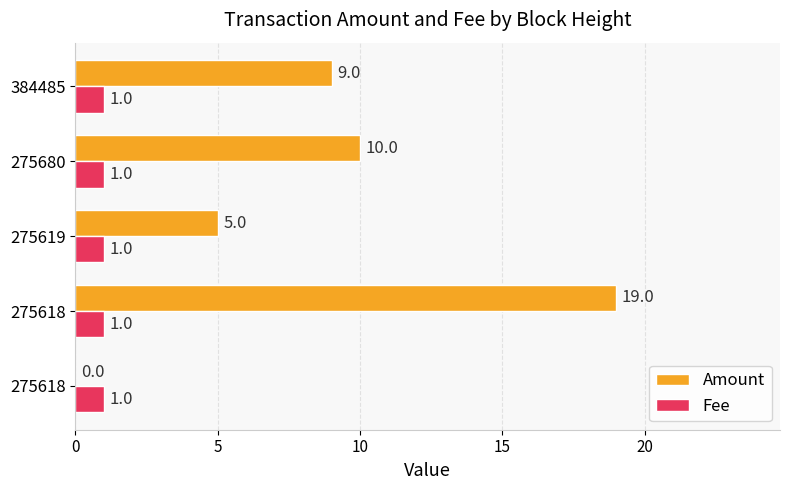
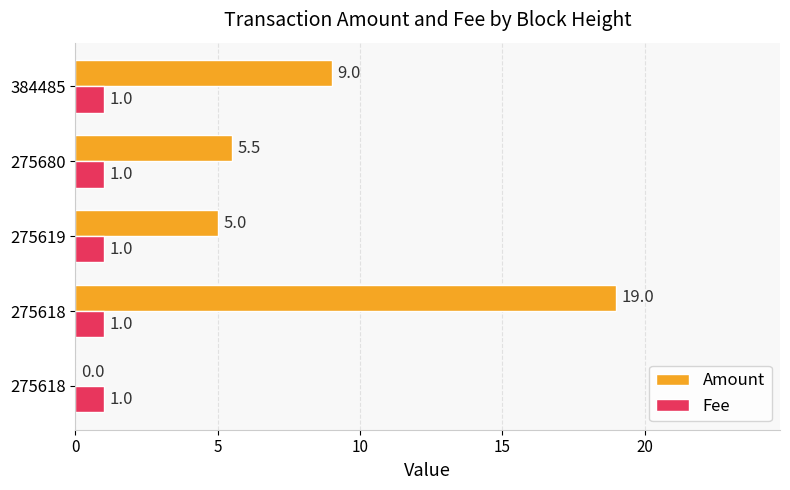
Amount, 275680: 10.0 -> 5.5
